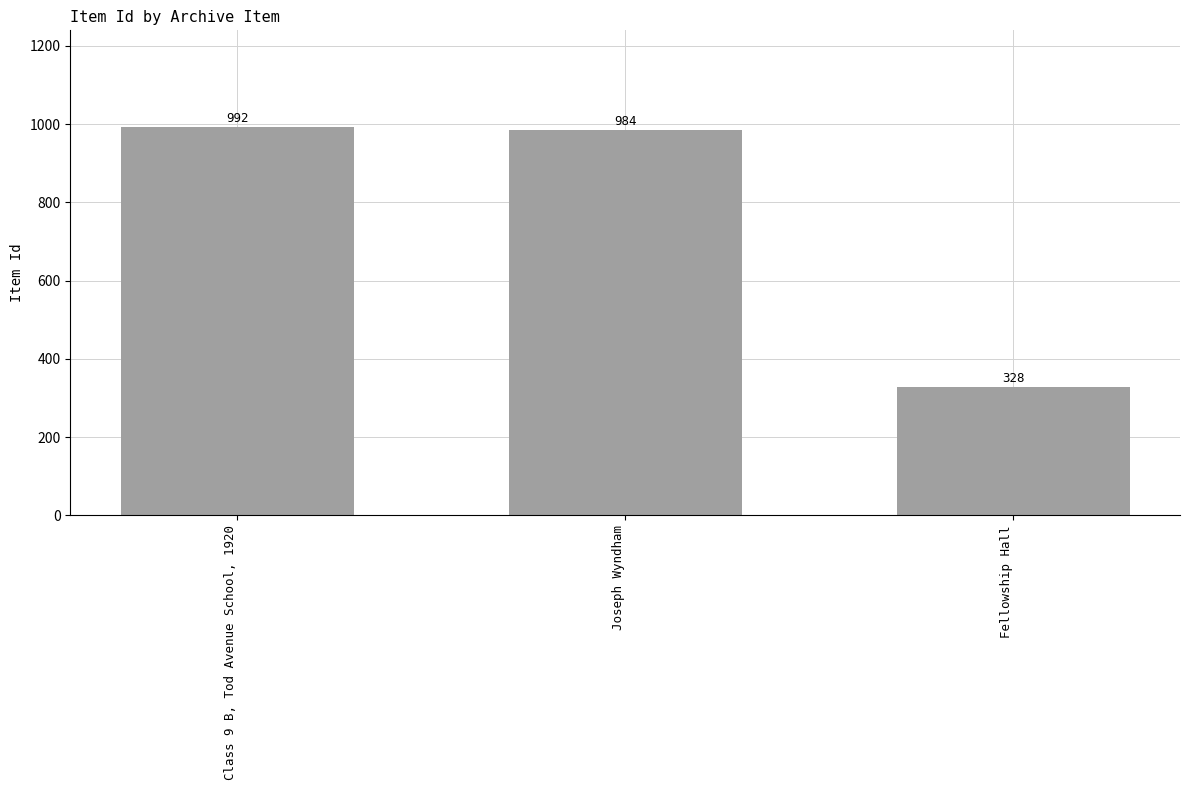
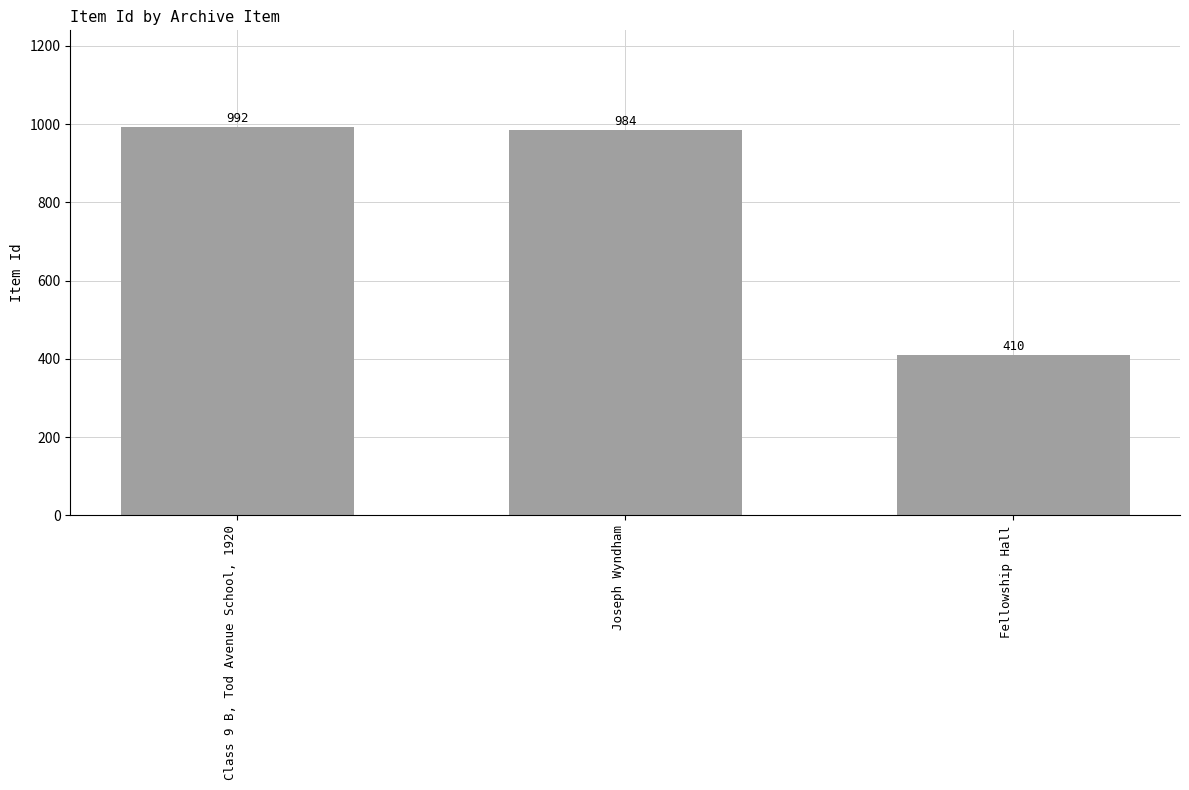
Fellowship Hall: 328 -> 410
